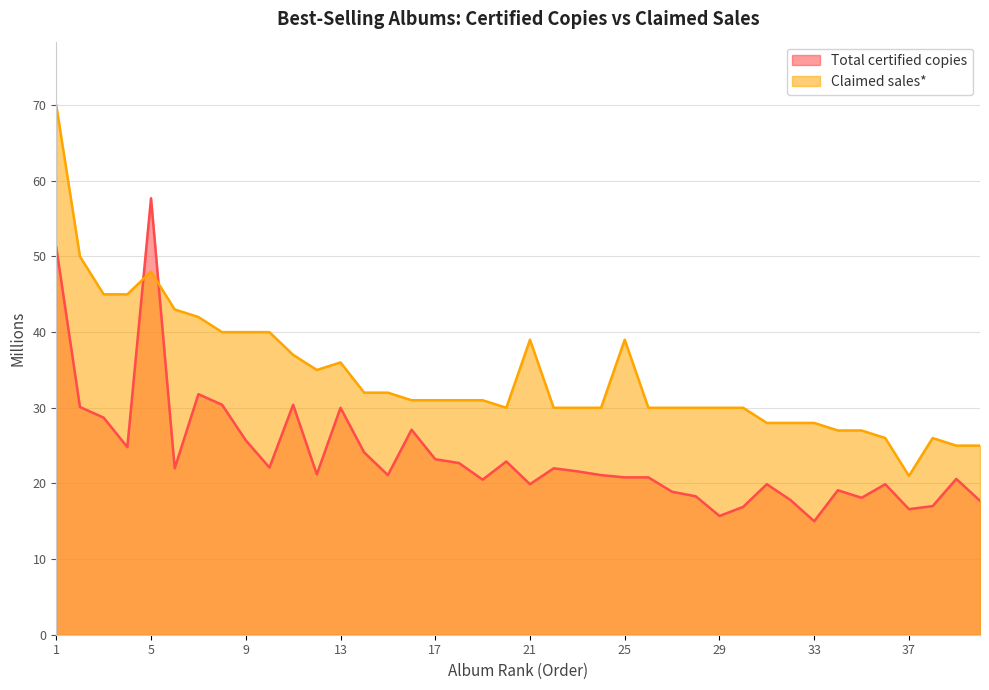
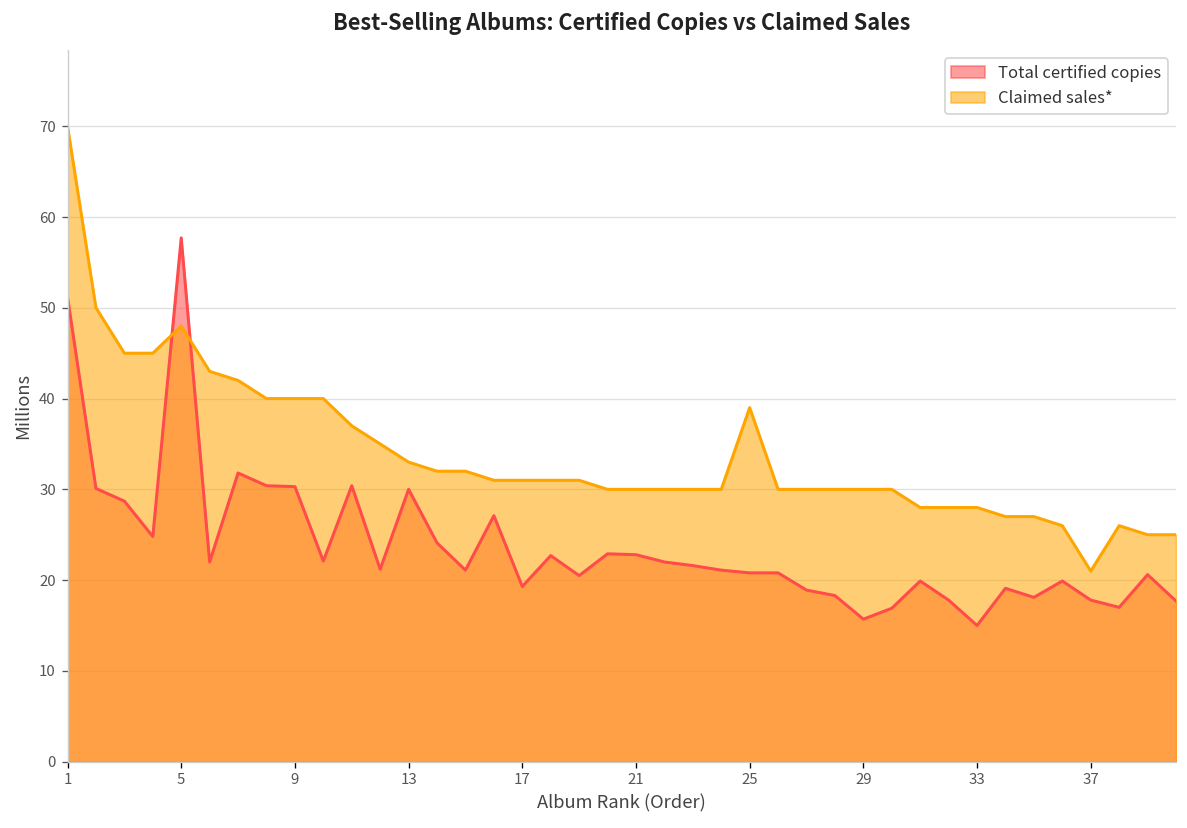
Total certified copies, 9: 26 -> 30
Claimed sales*, 13: 36 -> 33
Total certified copies, 17: 23 -> 19
Total certified copies, 21: 20 -> 23
Claimed sales*, 21: 39 -> 30
Total certified copies, 37: 17 -> 18
